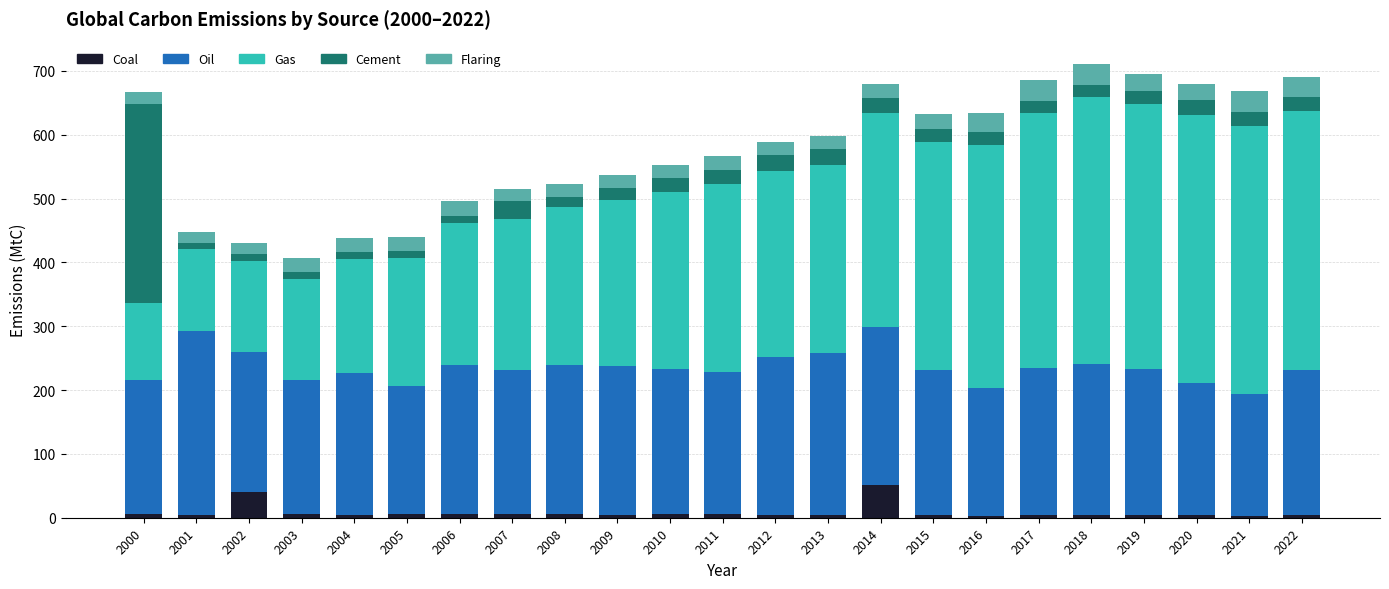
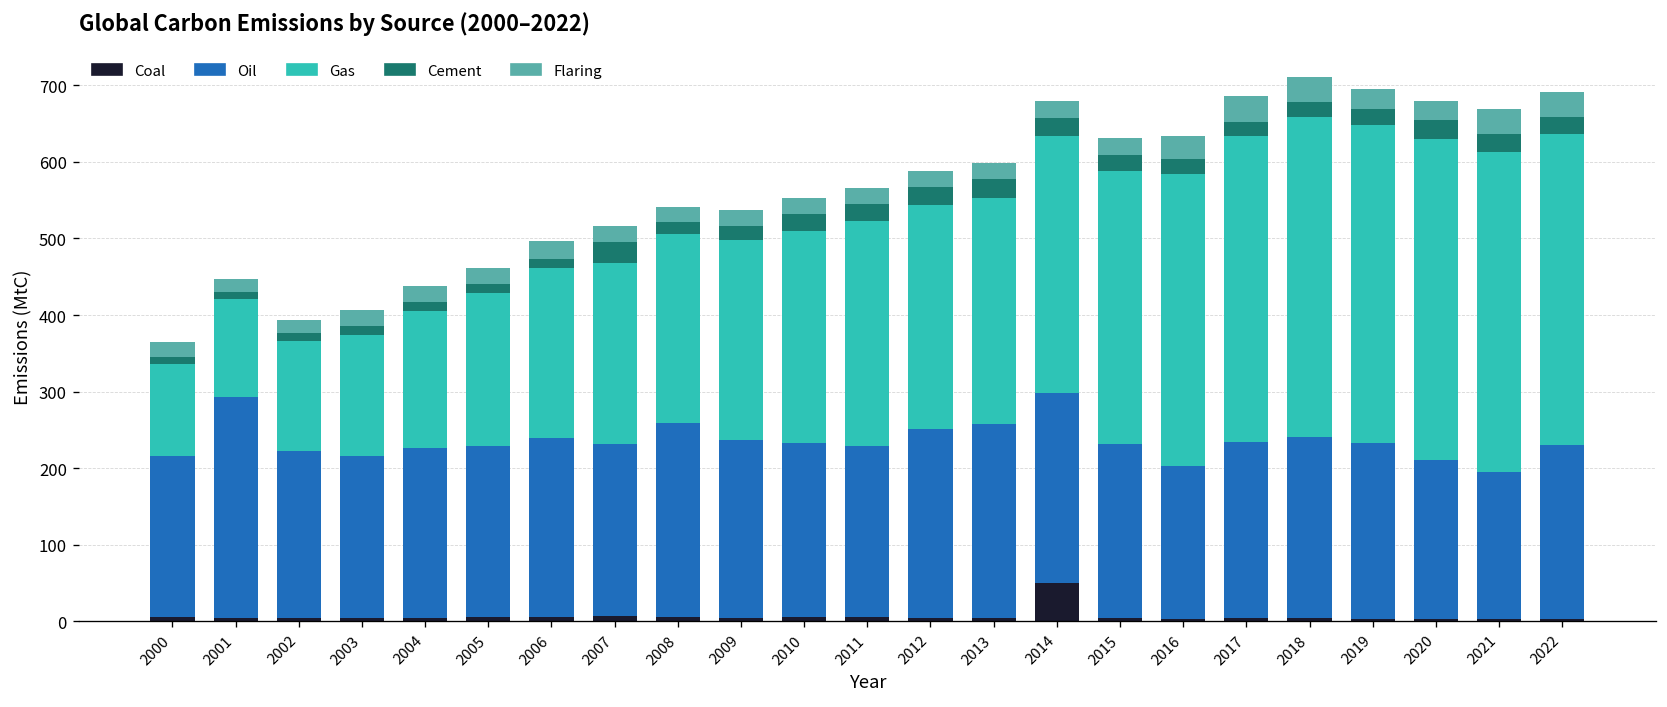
Cement, 2000: 310 -> 10
Coal, 2002: 40 -> 0
Oil, 2005: 200 -> 220
Oil, 2008: 230 -> 250
